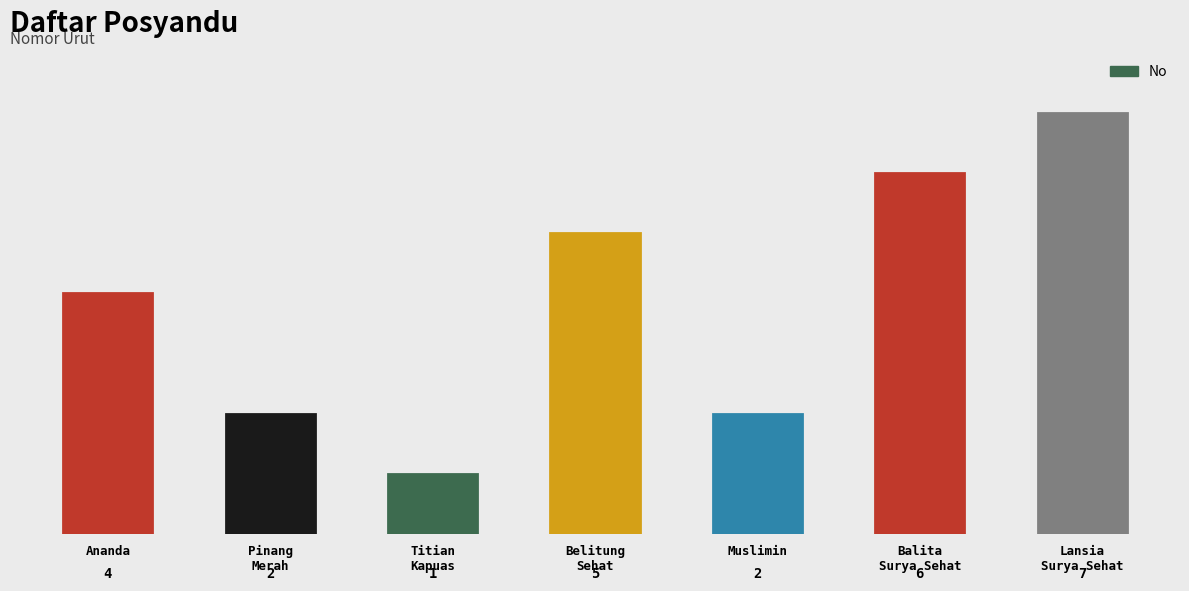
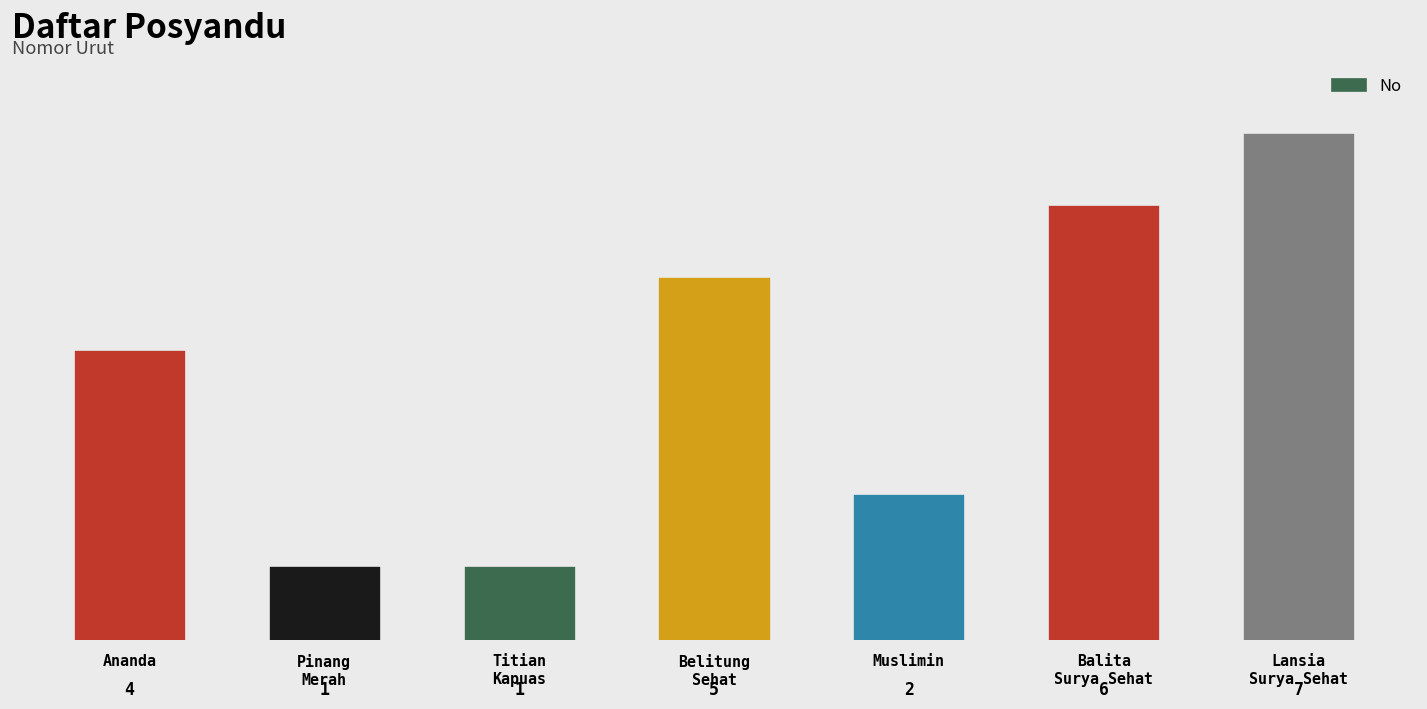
Pinang Merah: 2 -> 1
